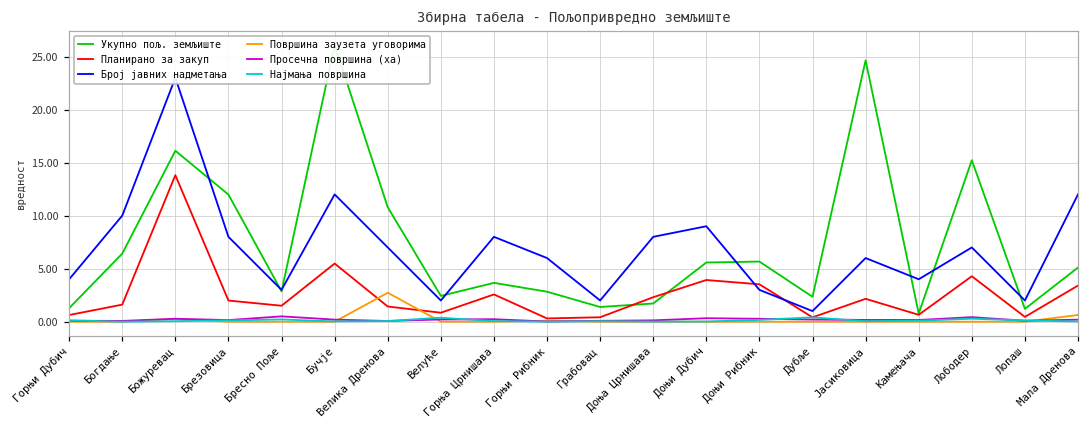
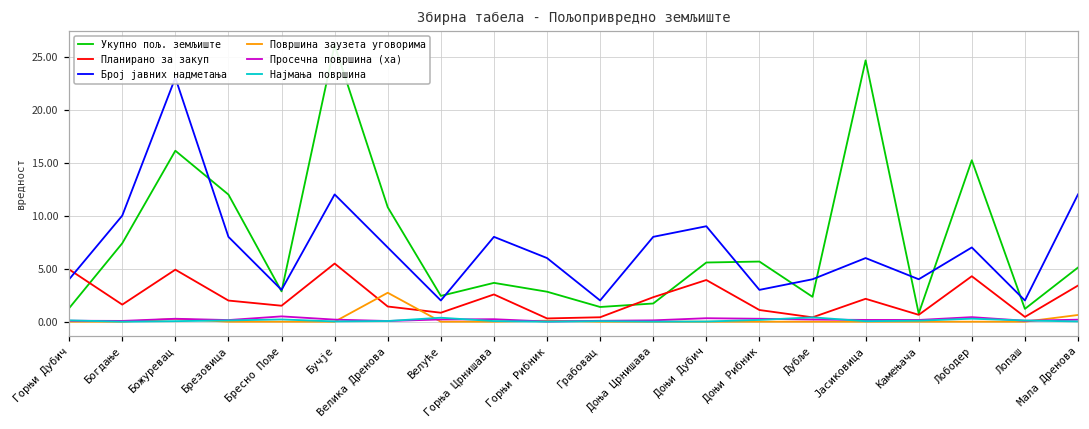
Планирано за закуп, Горњи Дубич: 1 -> 5
Укупно пољ. земљиште, Богдање: 6 -> 7
Планирано за закуп, Божуревац: 14 -> 5
Планирано за закуп, Доњи Рибник: 4 -> 1
Број јавних надметања, Дубље: 1 -> 4
